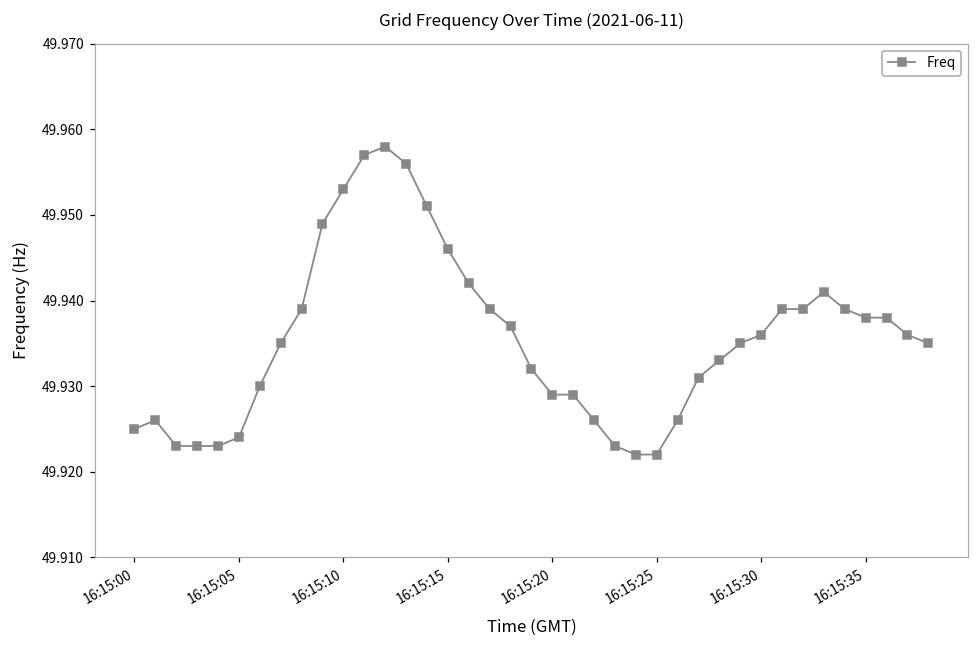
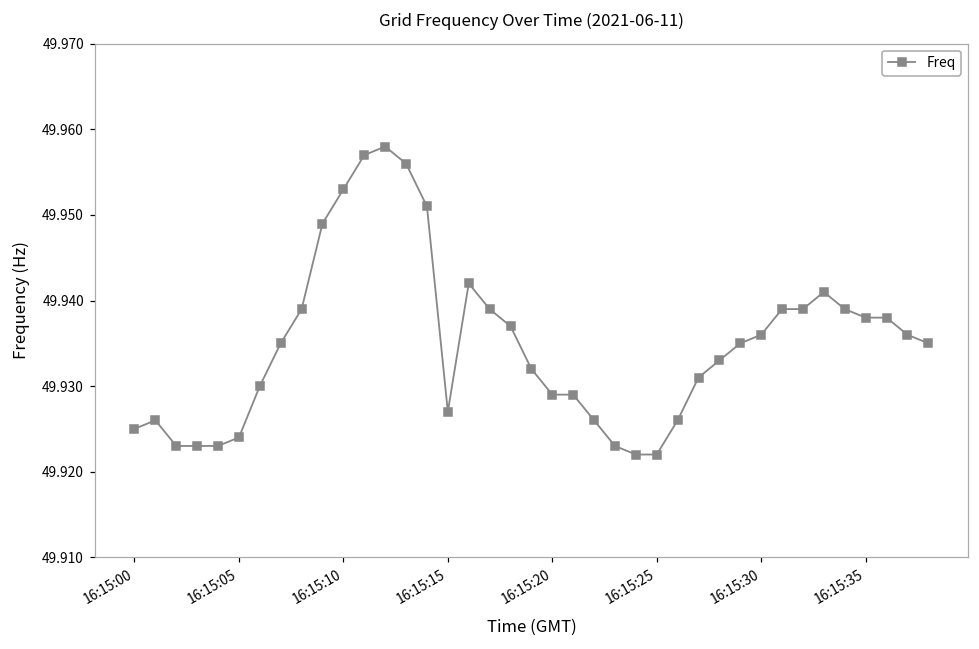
16:15:15: 49.946 -> 49.927
